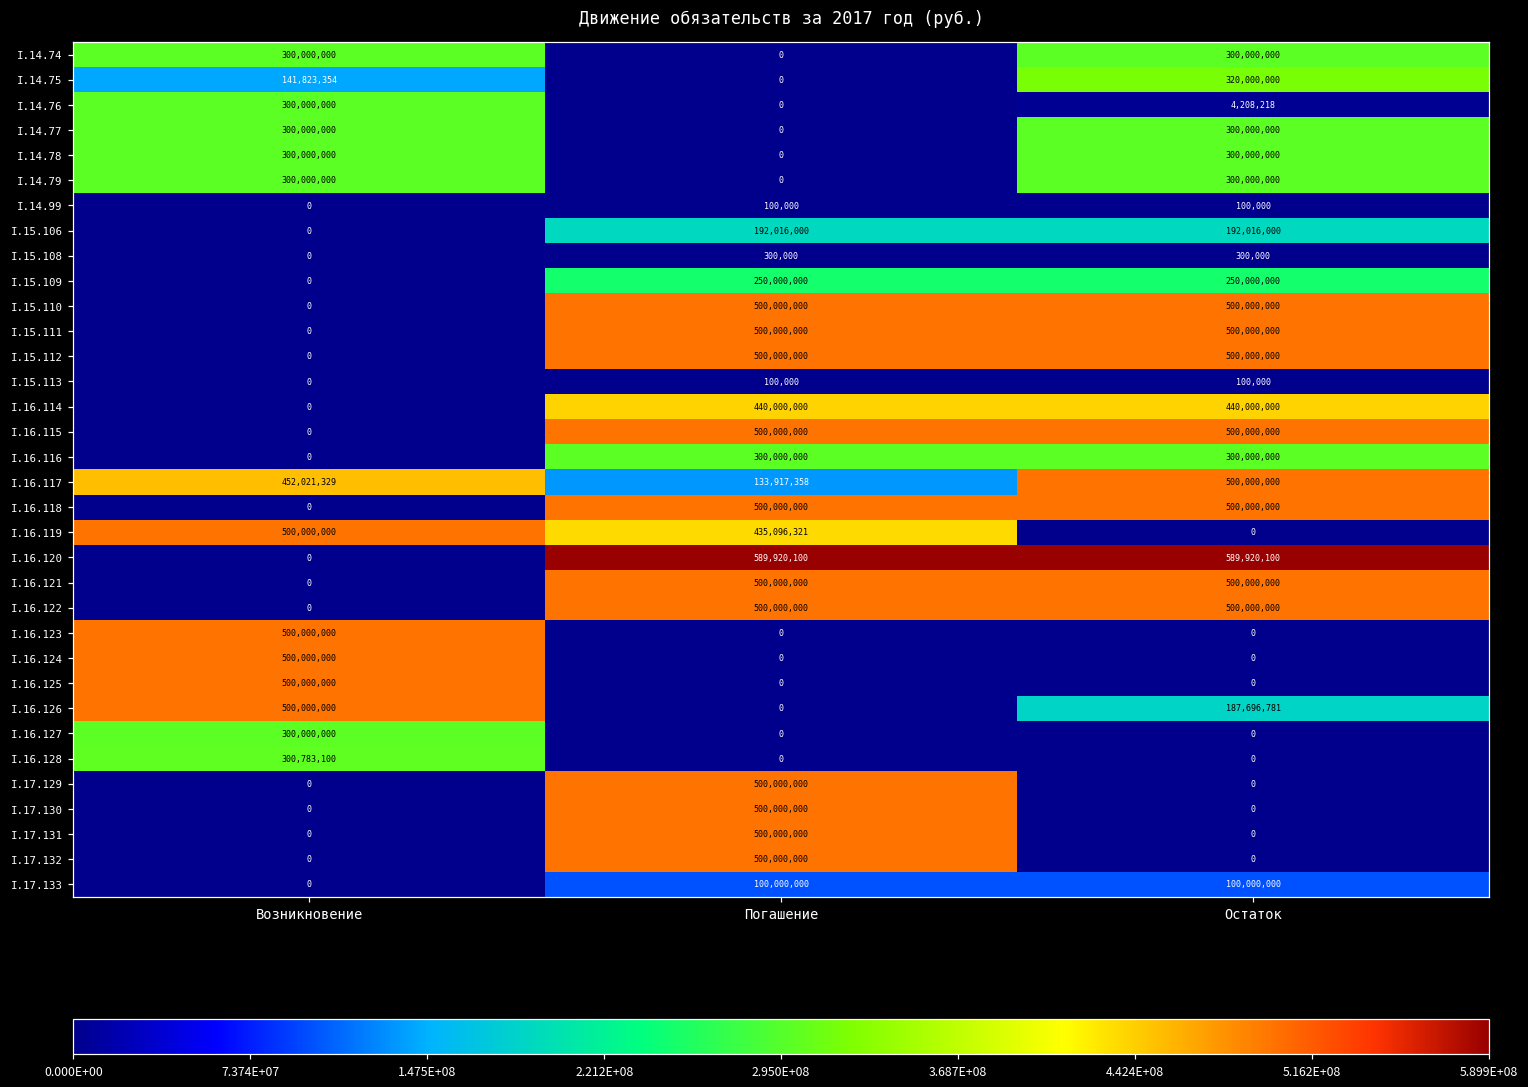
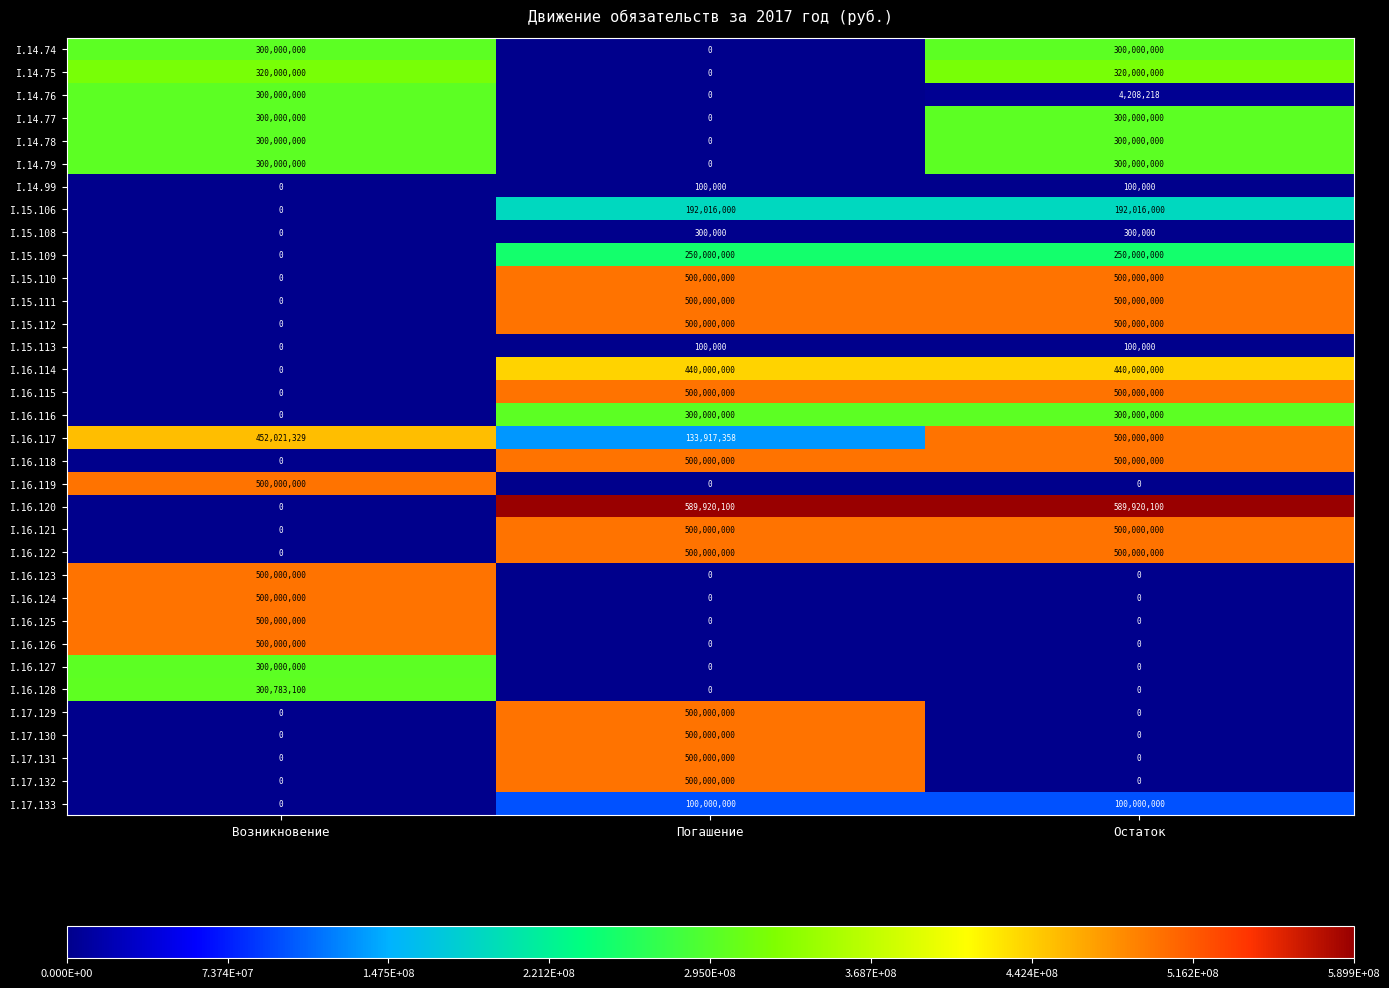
I.14.75, Возникновение: 141,823,354 -> 320,000,000
I.16.119, Погашение: 435,096,321 -> 0
I.16.126, Остаток: 187,696,781 -> 0
